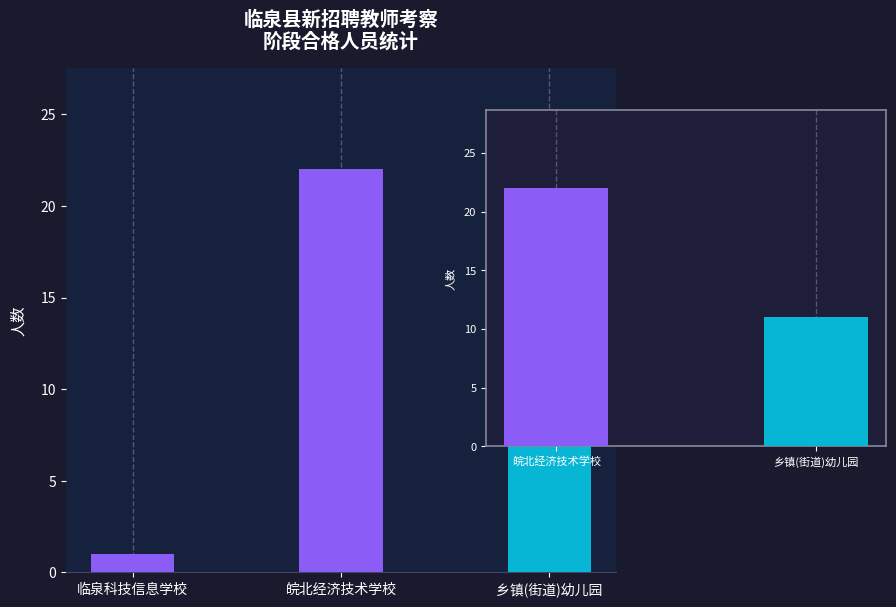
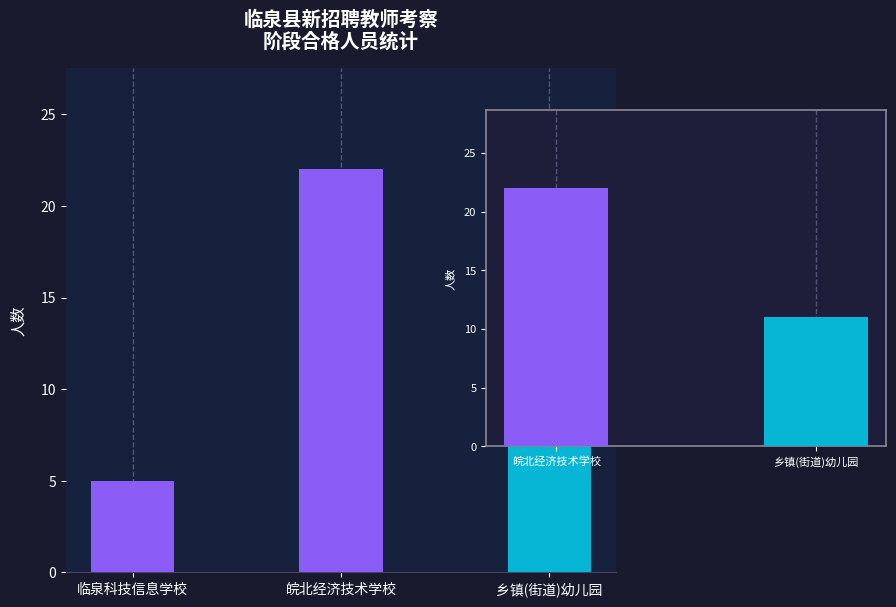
临泉县新招聘教师考察 阶段合格人员统计, 临泉科技信息学校: 1 -> 5
